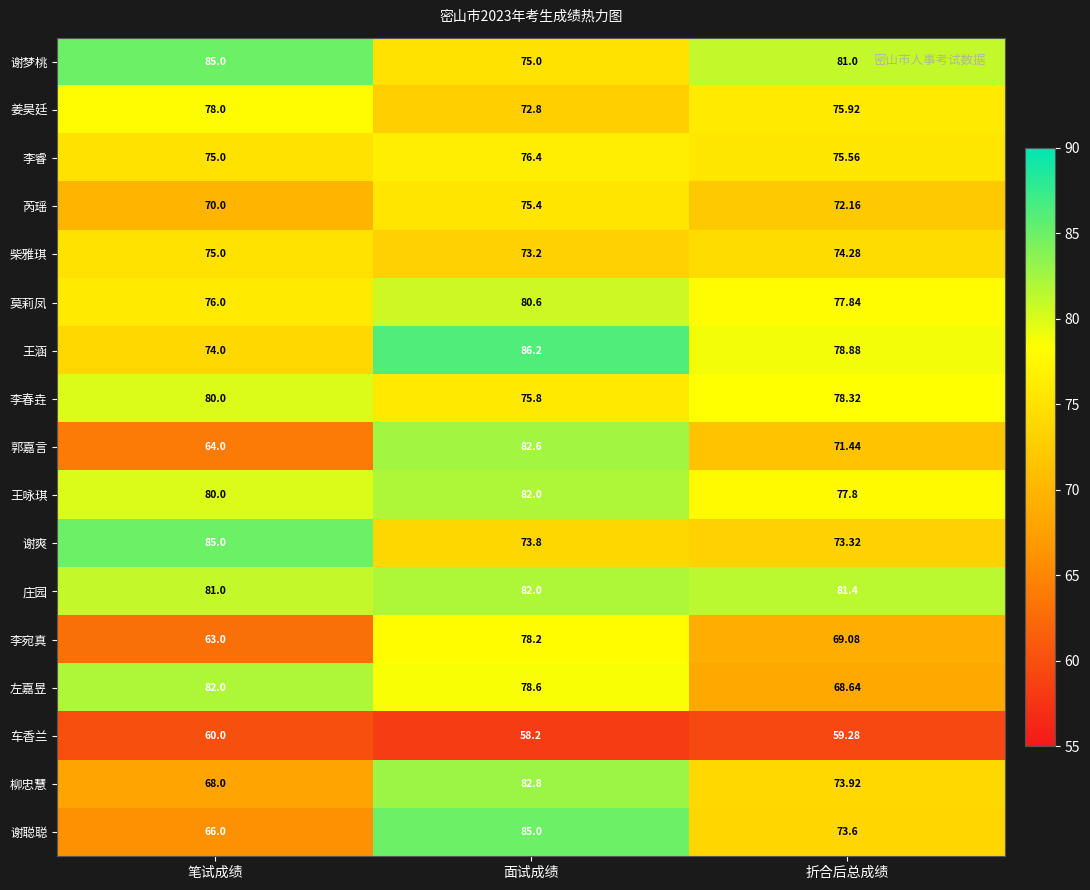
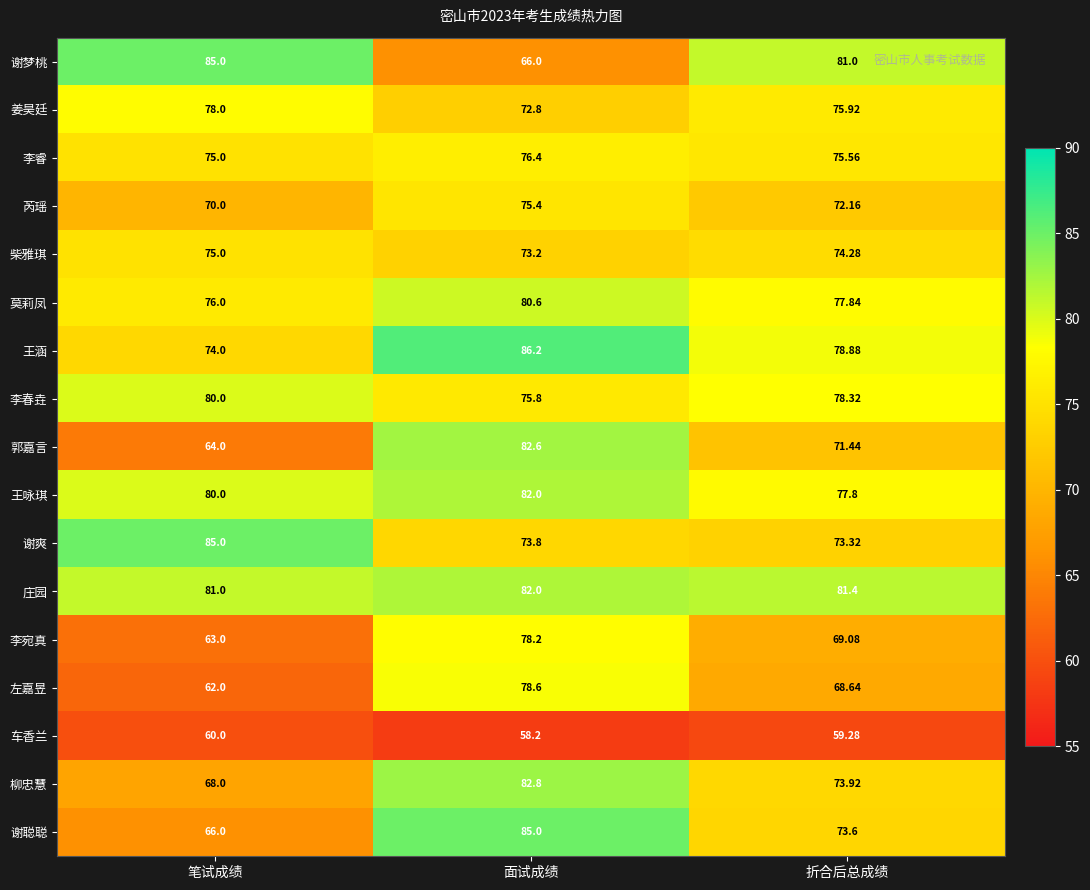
谢梦桃, 面试成绩: 75.0 -> 66.0
左嘉昱, 笔试成绩: 82.0 -> 62.0
